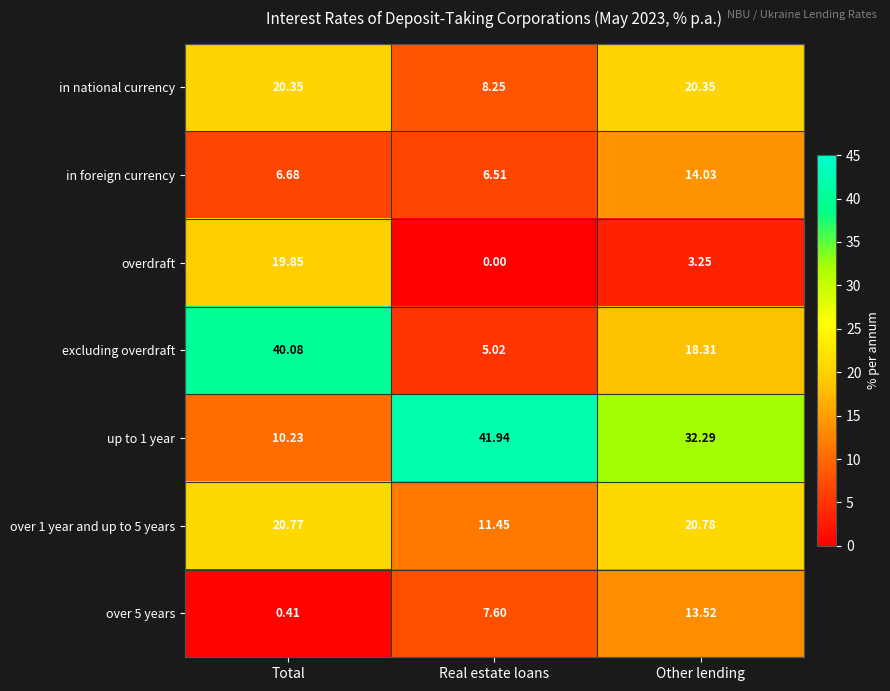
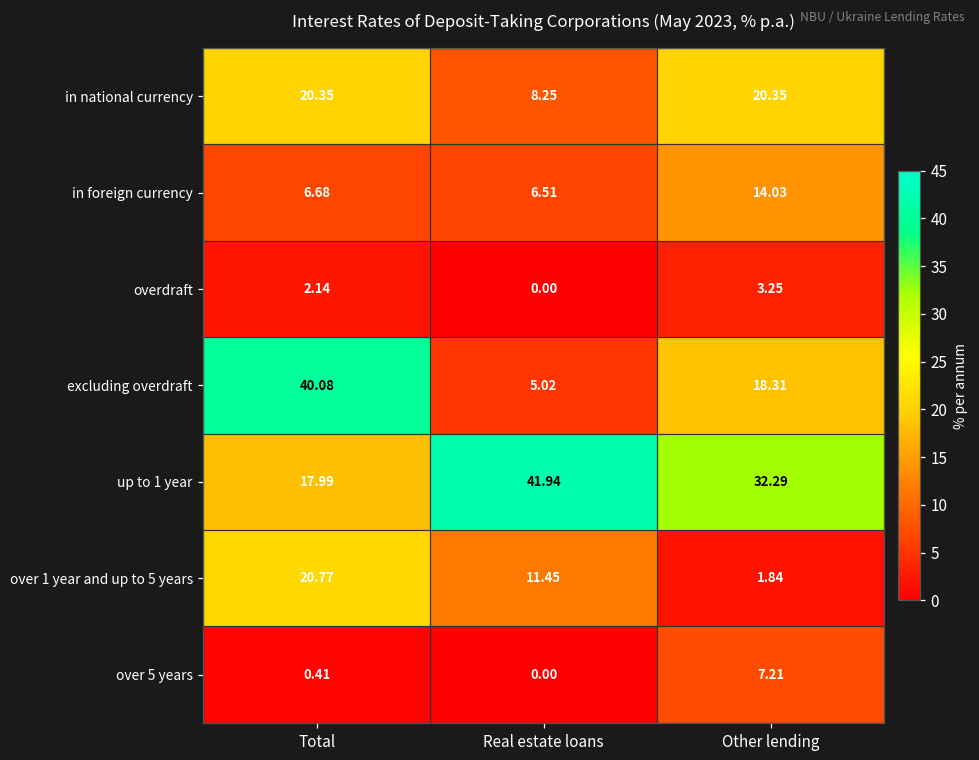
overdraft, Total: 19.85 -> 2.14
up to 1 year, Total: 10.23 -> 17.99
over 1 year and up to 5 years, Other lending: 20.78 -> 1.84
over 5 years, Real estate loans: 7.60 -> 0.00
over 5 years, Other lending: 13.52 -> 7.21
